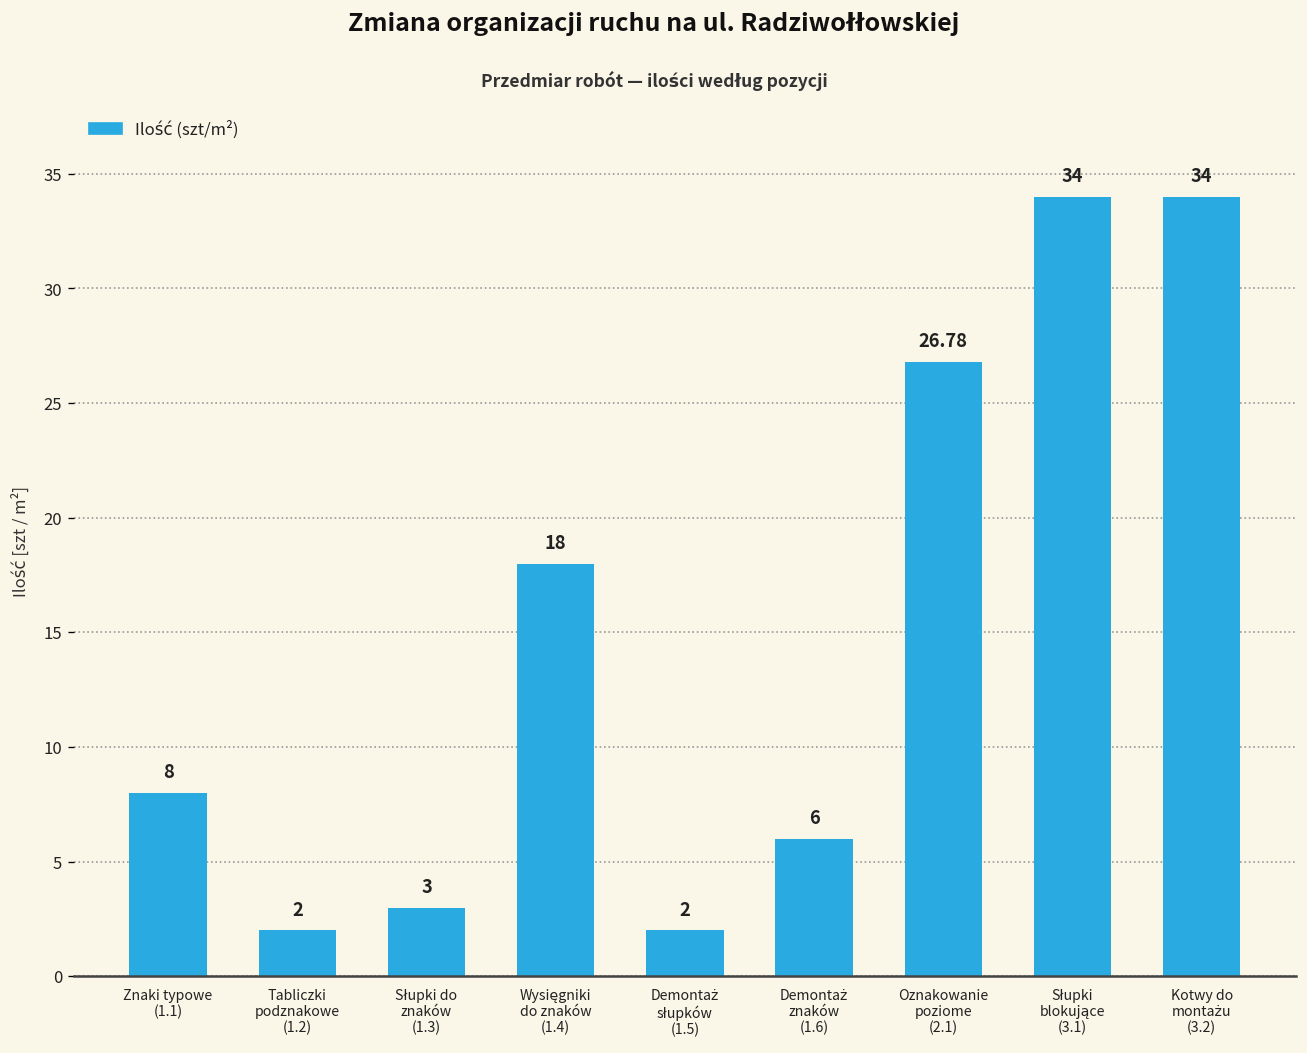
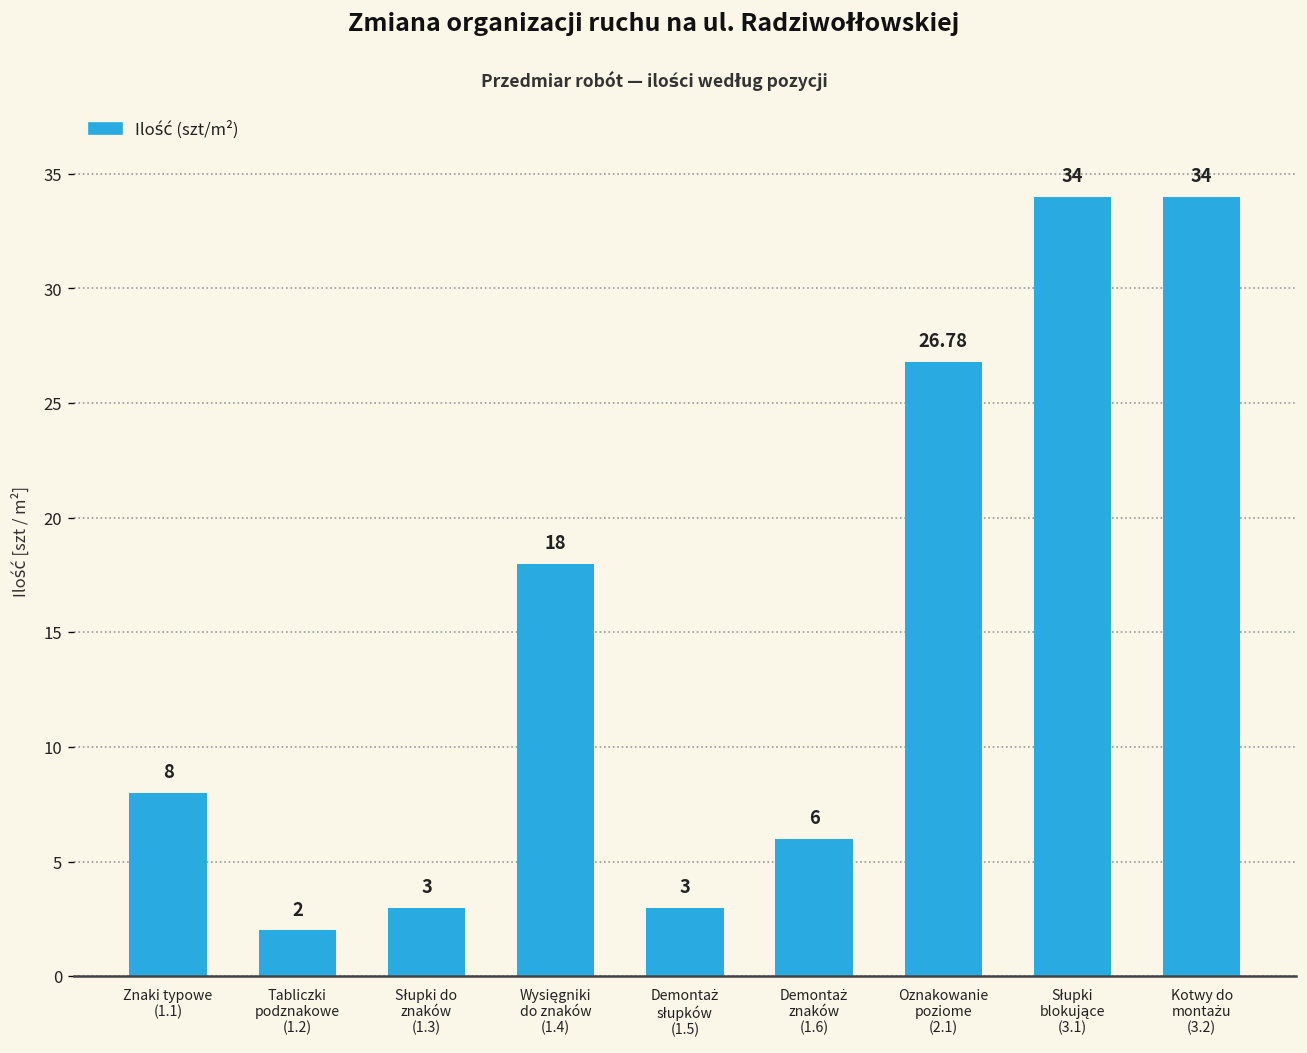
Demontaż słupków (1.5): 2 -> 3
